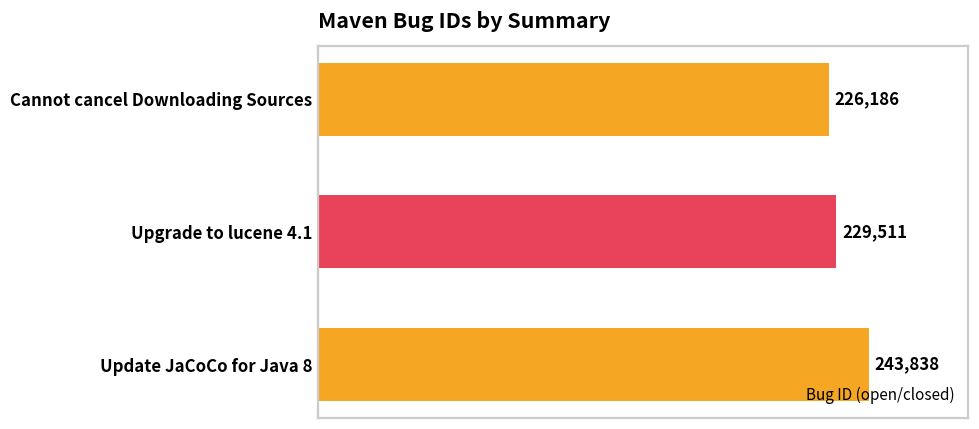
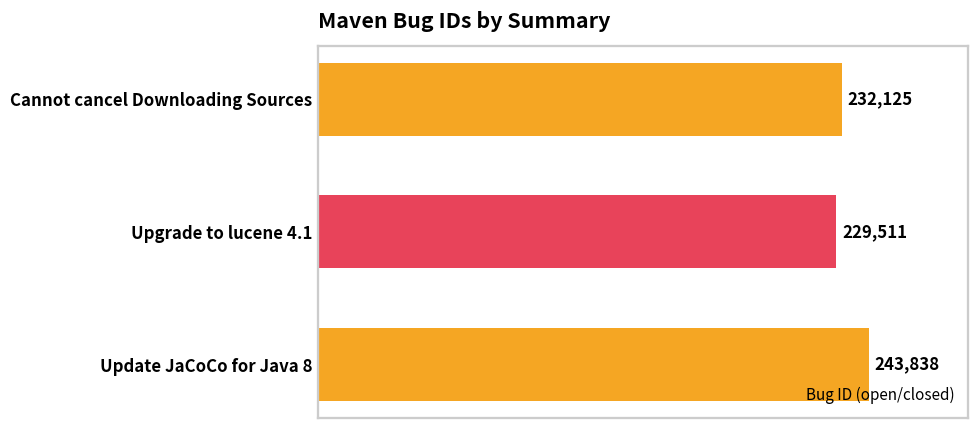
Cannot cancel Downloading Sources: 226,186 -> 232,125
